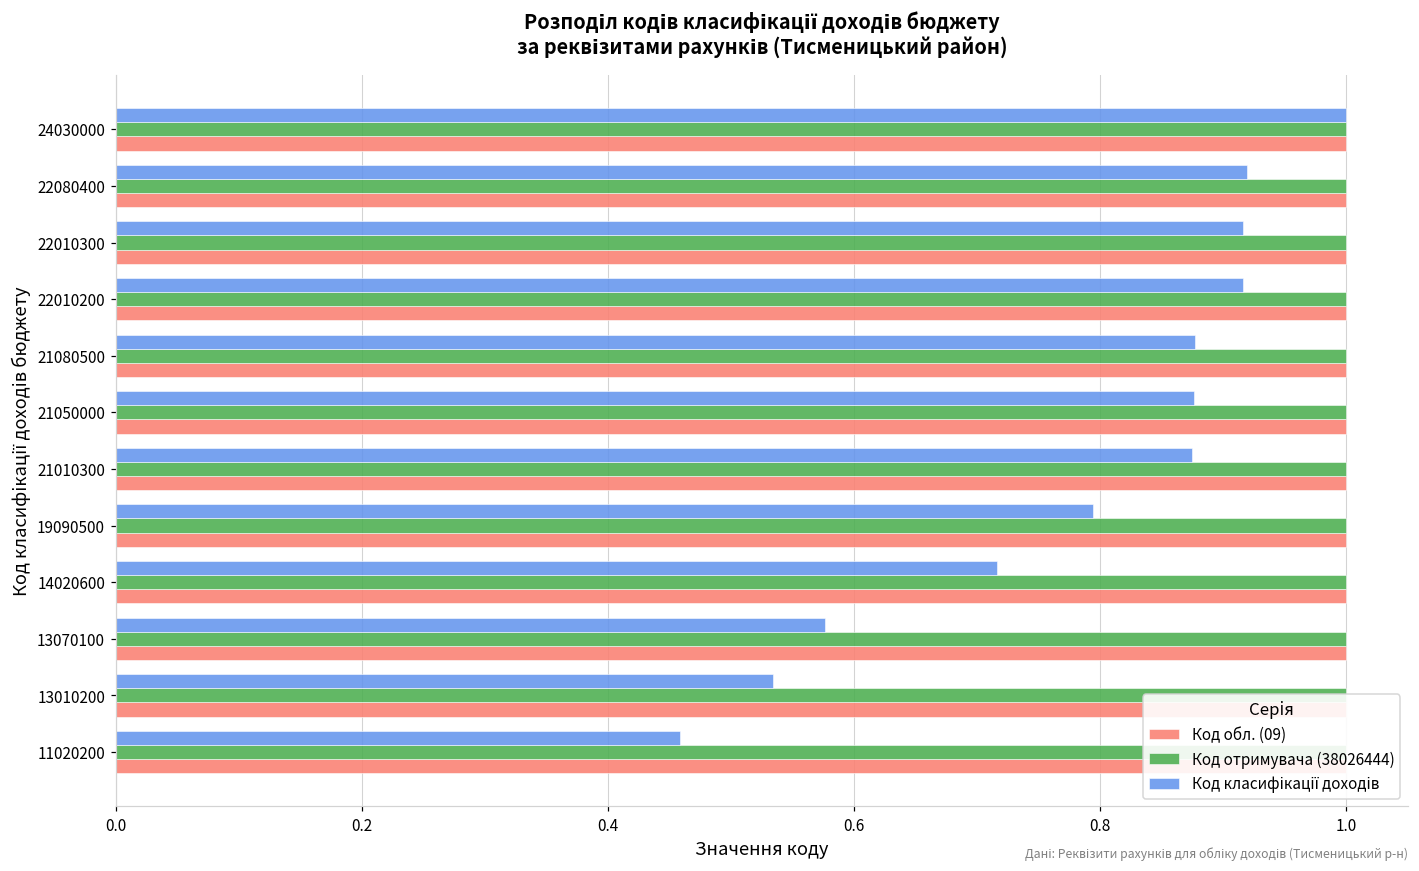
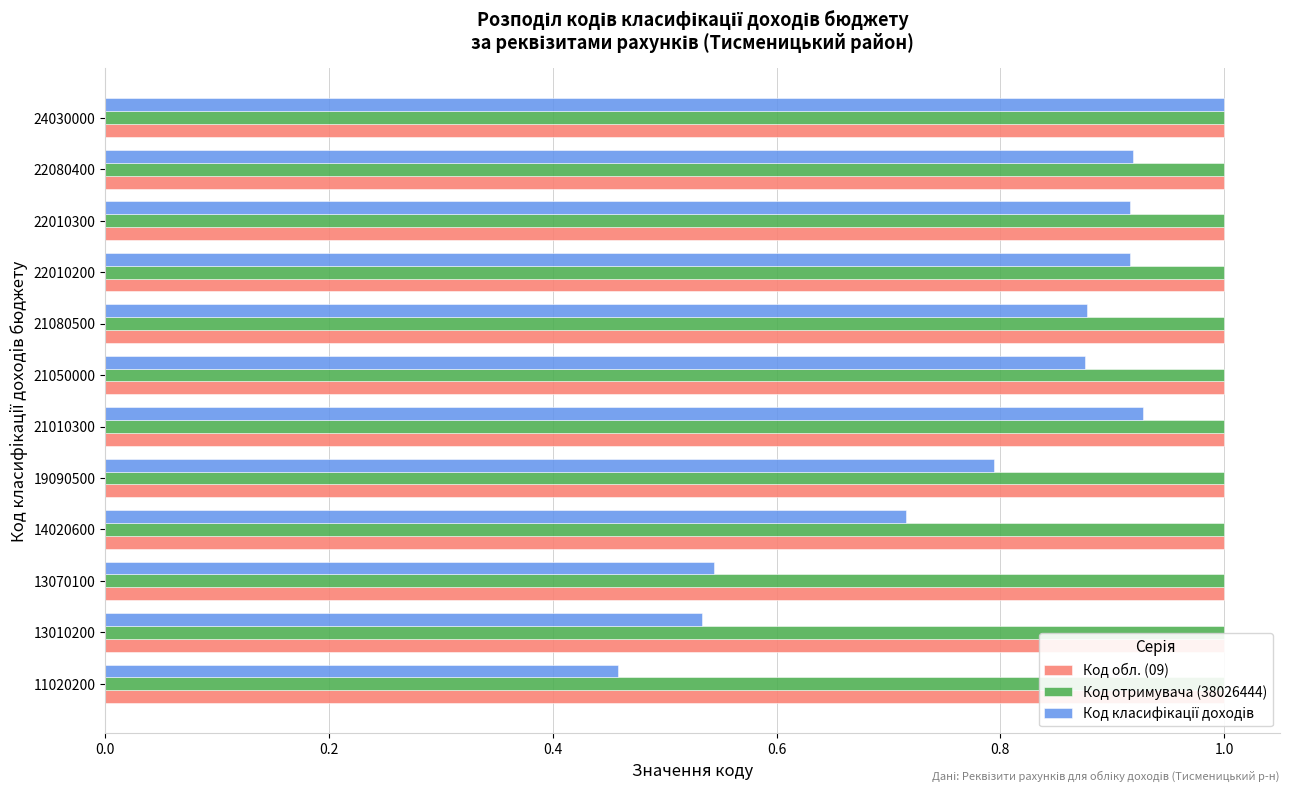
Код класифікації доходів, 21010300: 0.874 -> 0.927
Код класифікації доходів, 13070100: 0.576 -> 0.544
